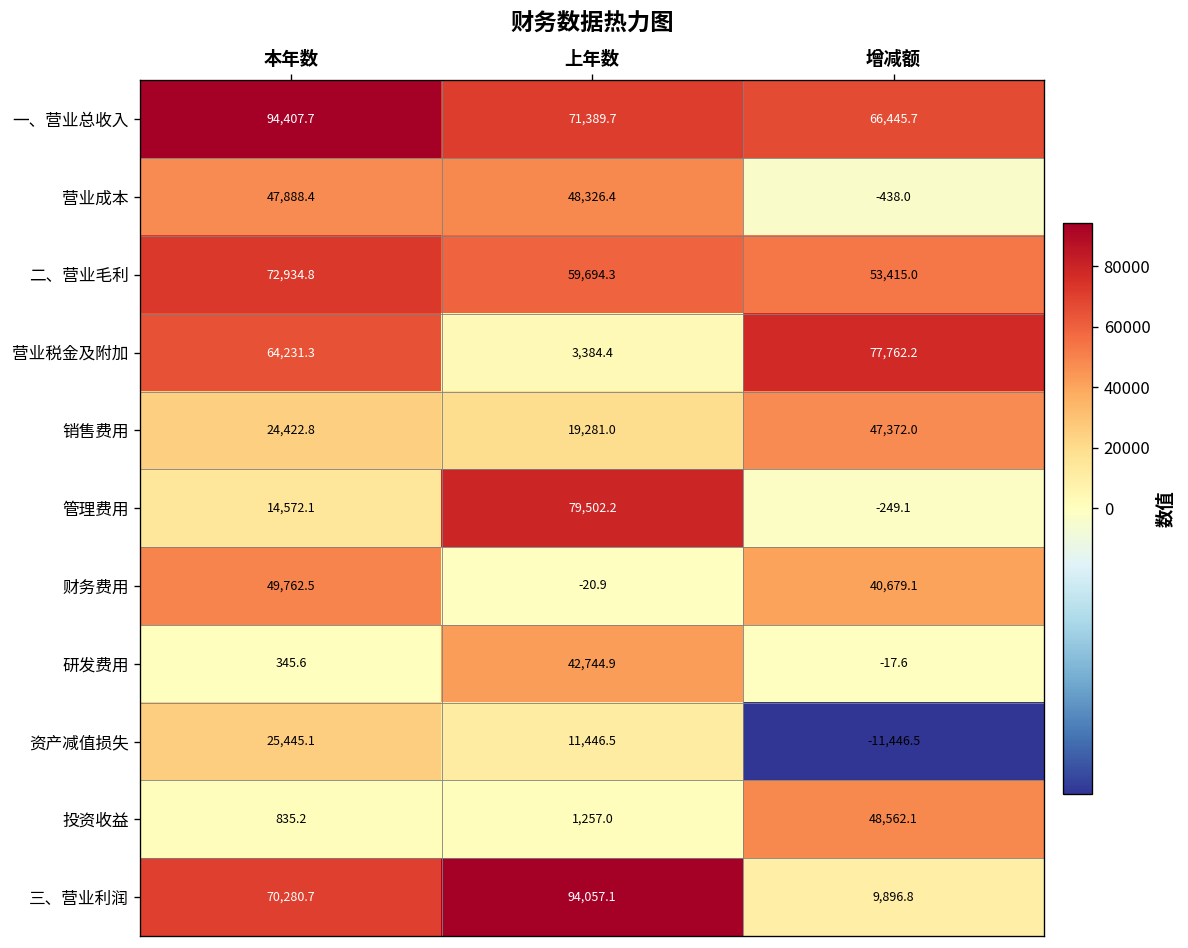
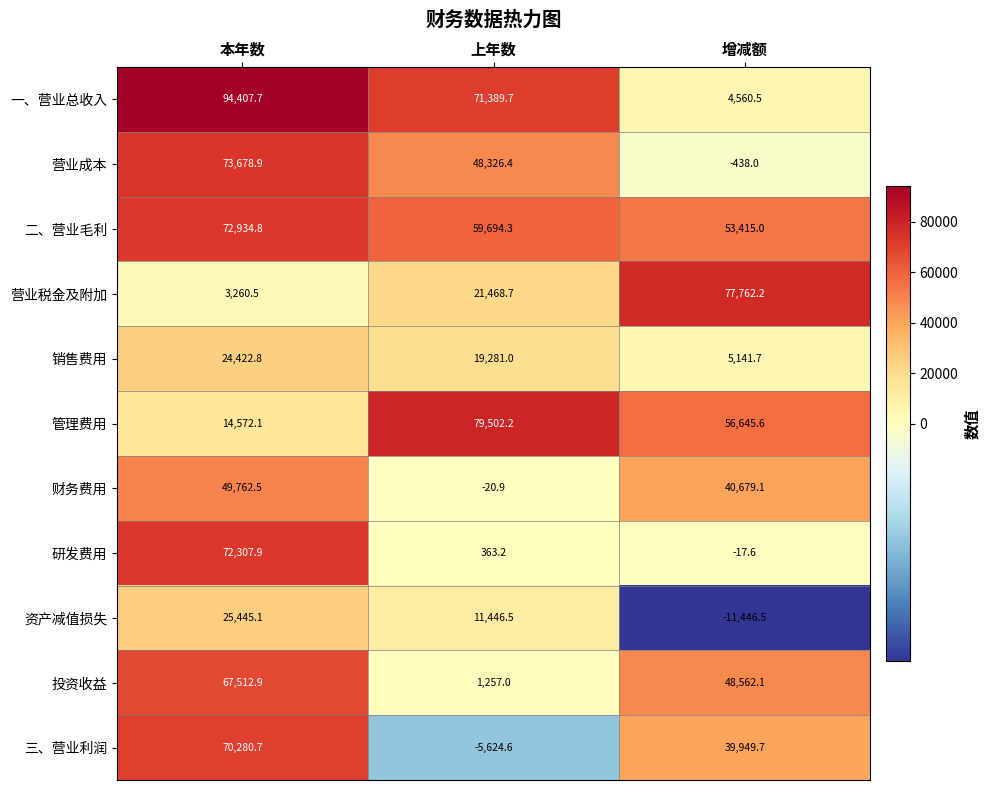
一、营业总收入, 增减额: 66,445.7 -> 4,560.5
营业成本, 本年数: 47,888.4 -> 73,678.9
营业税金及附加, 本年数: 64,231.3 -> 3,260.5
营业税金及附加, 上年数: 3,384.4 -> 21,468.7
销售费用, 增减额: 47,372.0 -> 5,141.7
管理费用, 增减额: -249.1 -> 56,645.6
研发费用, 本年数: 345.6 -> 72,307.9
研发费用, 上年数: 42,744.9 -> 363.2
投资收益, 本年数: 835.2 -> 67,512.9
三、营业利润, 上年数: 94,057.1 -> -5,624.6
三、营业利润, 增减额: 9,896.8 -> 39,949.7
